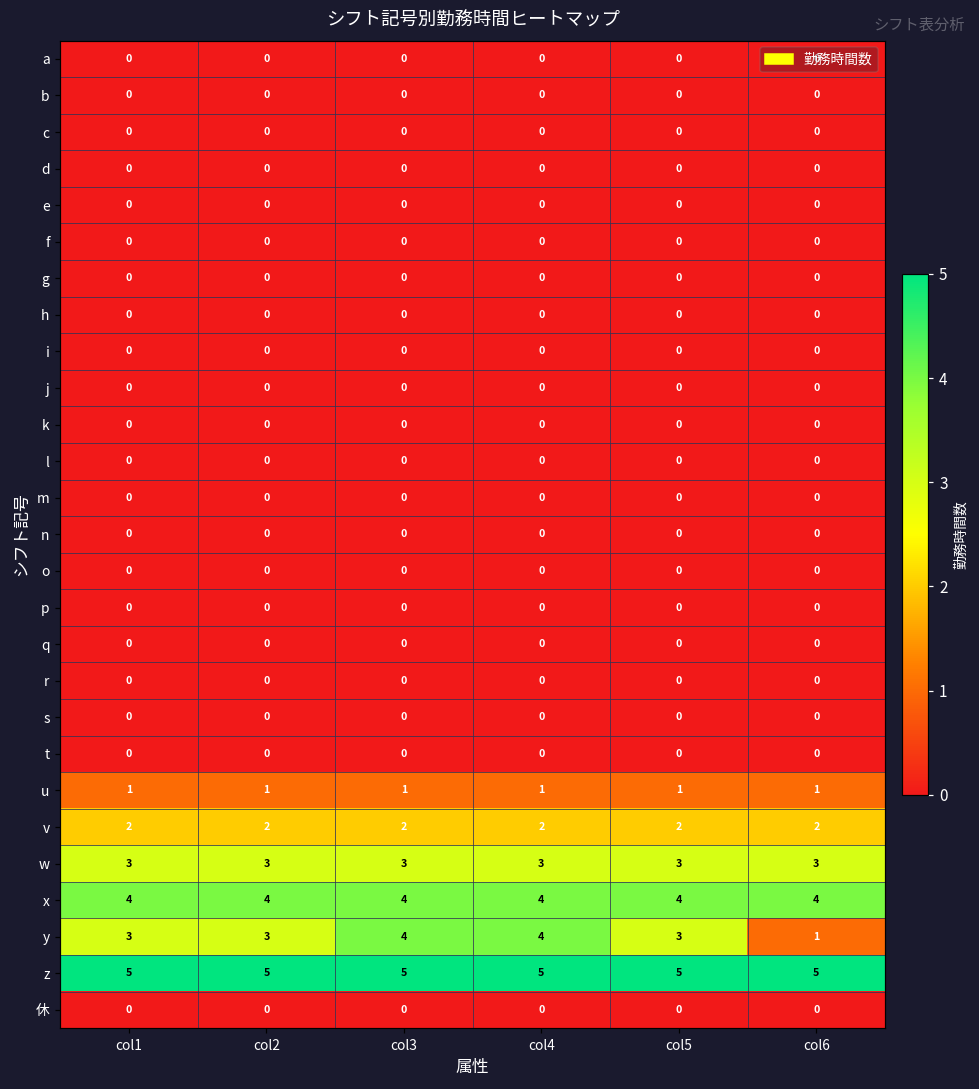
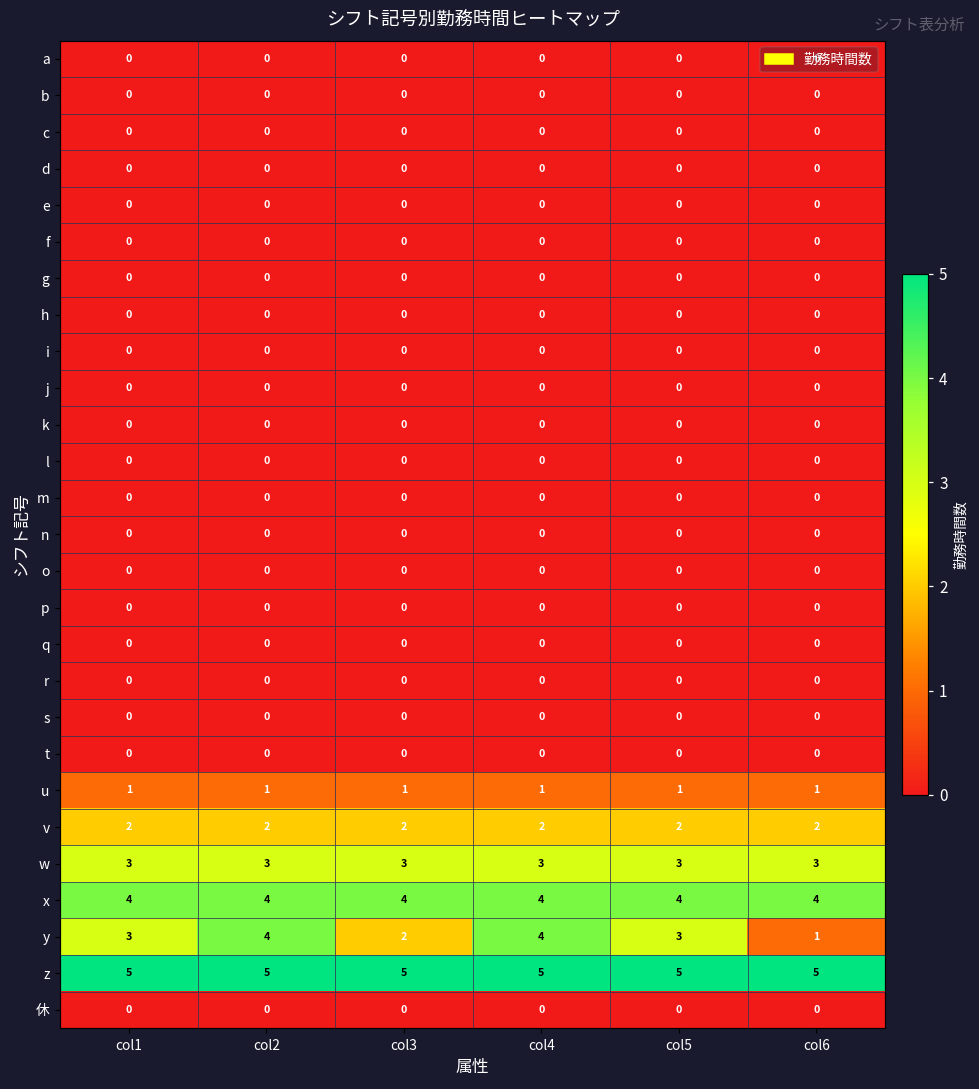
y, col2: 3 -> 4
y, col3: 4 -> 2
